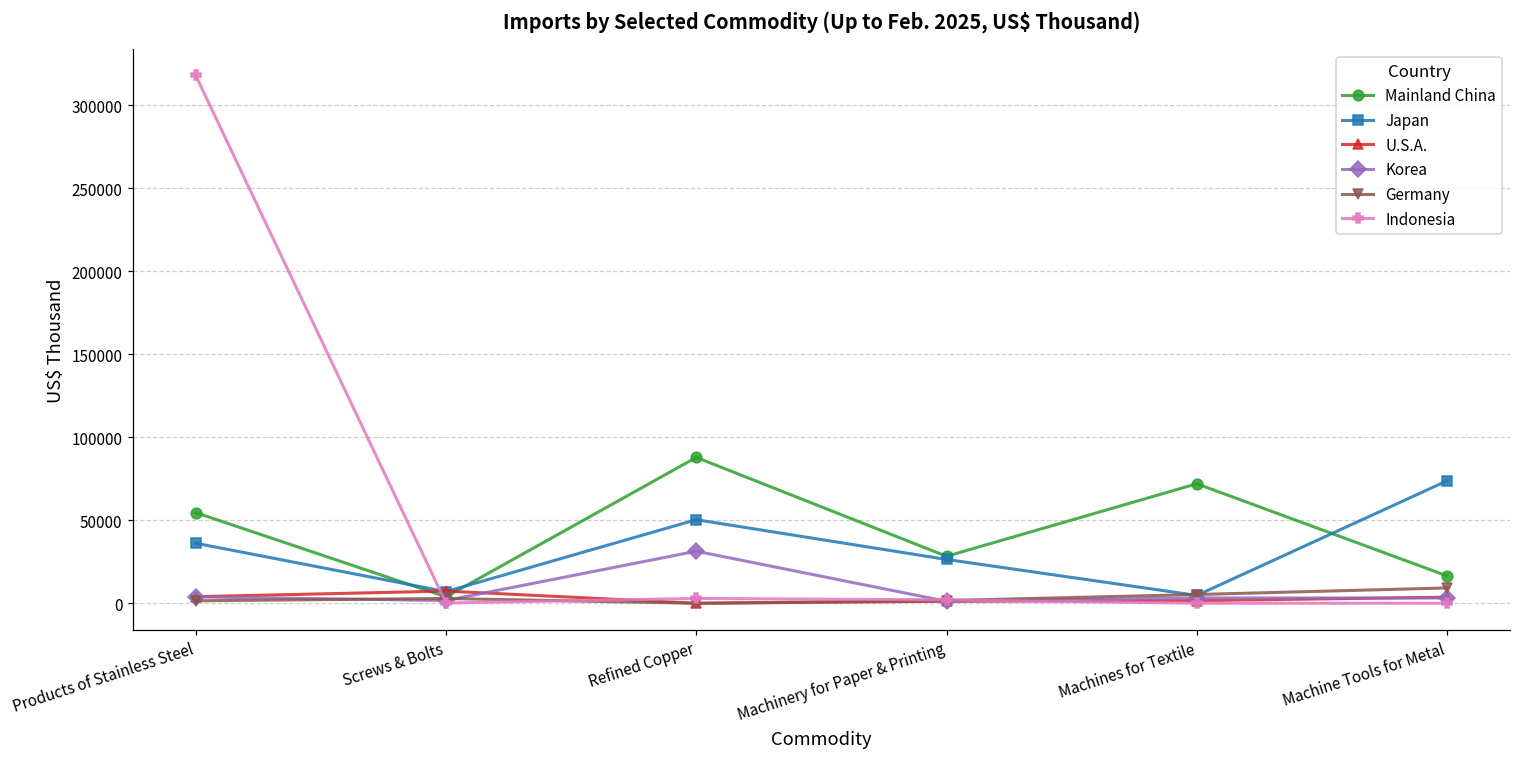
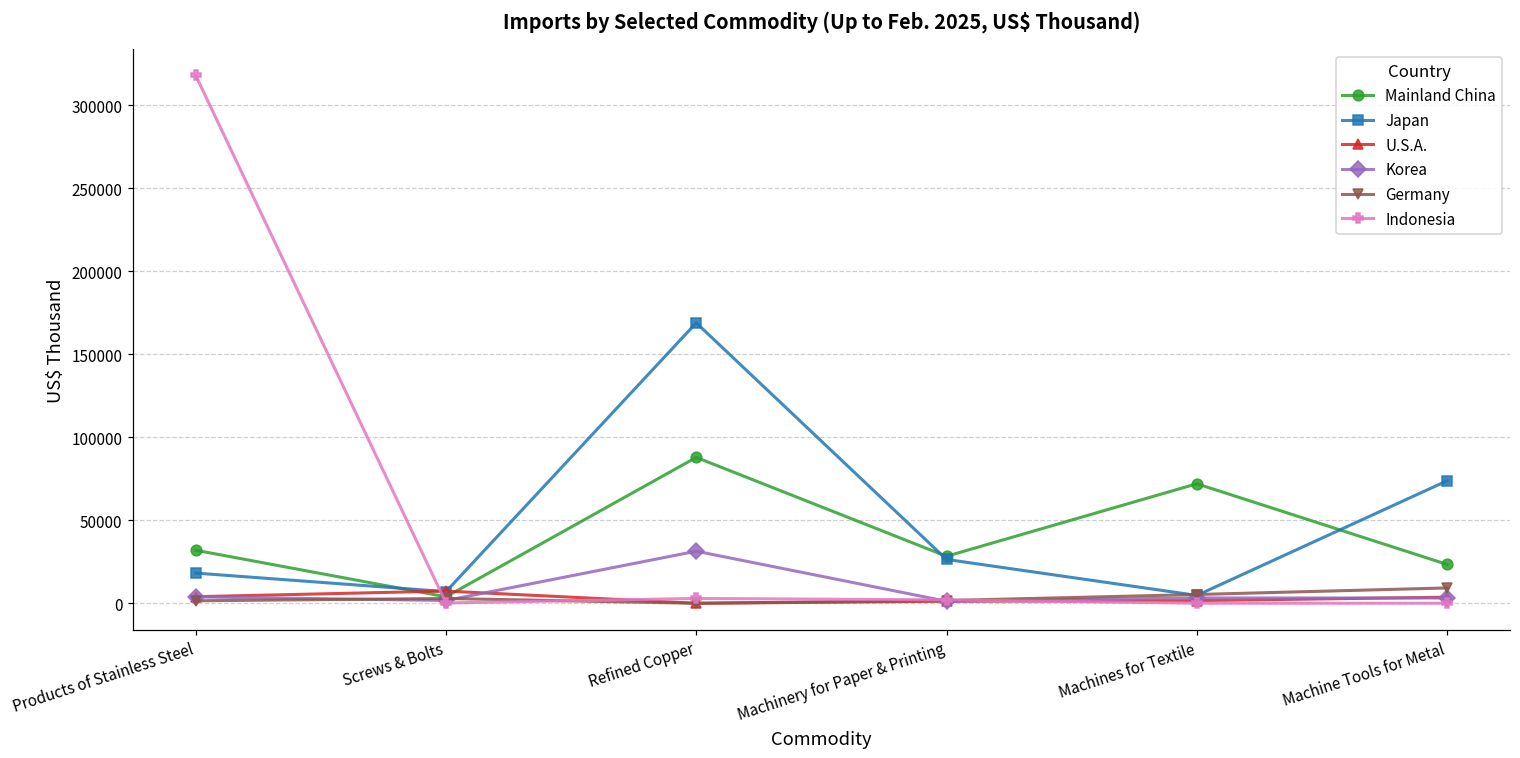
Mainland China, Products of Stainless Steel: 55000 -> 32000
Japan, Products of Stainless Steel: 36000 -> 18000
Japan, Refined Copper: 50000 -> 169000
Mainland China, Machine Tools for Metal: 17000 -> 23000
